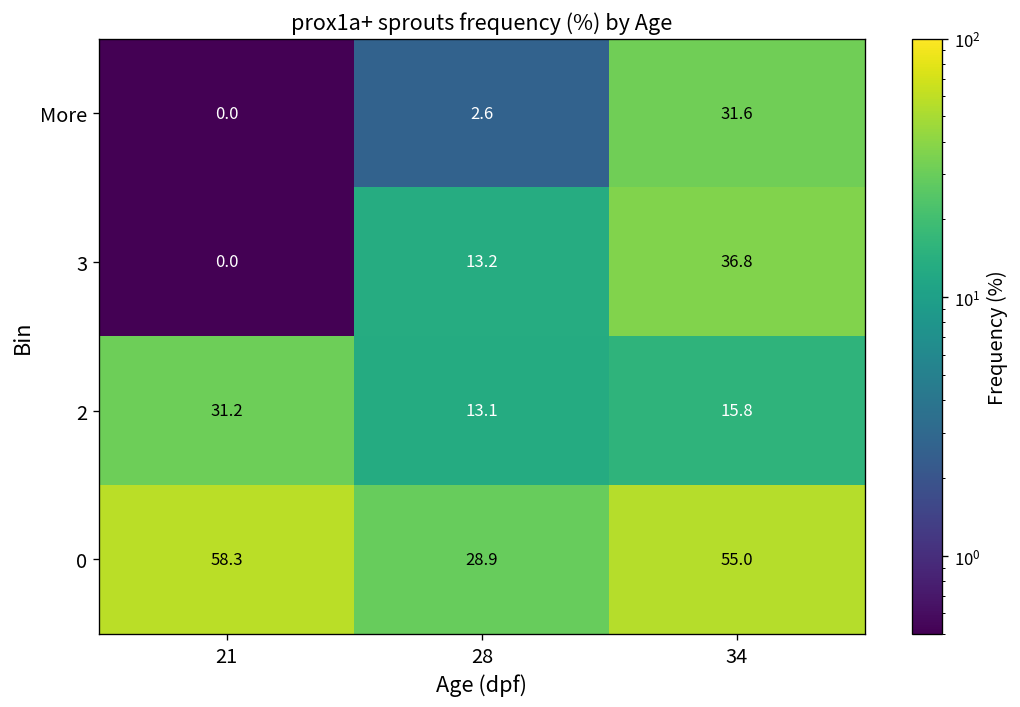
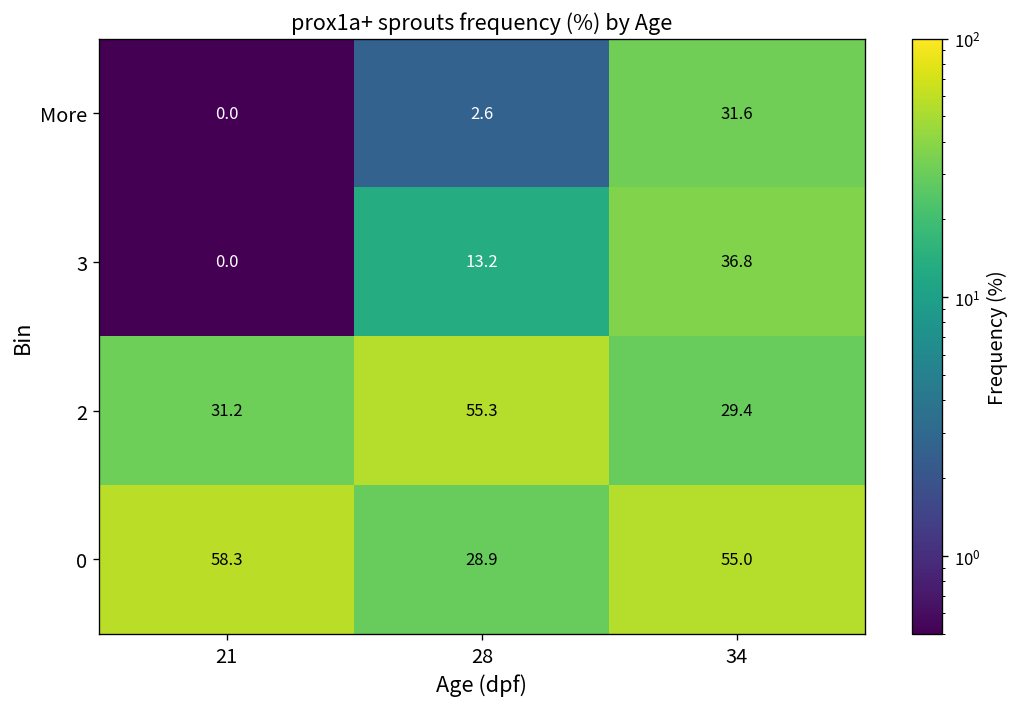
2, 28: 13.1 -> 55.3
2, 34: 15.8 -> 29.4
